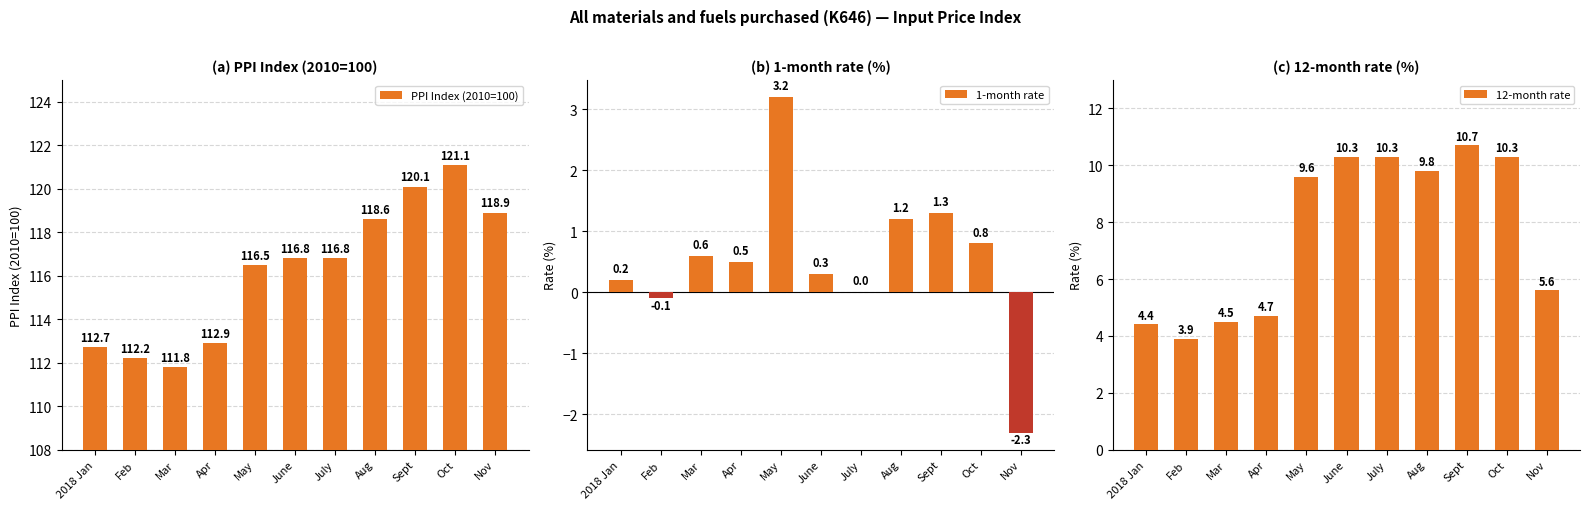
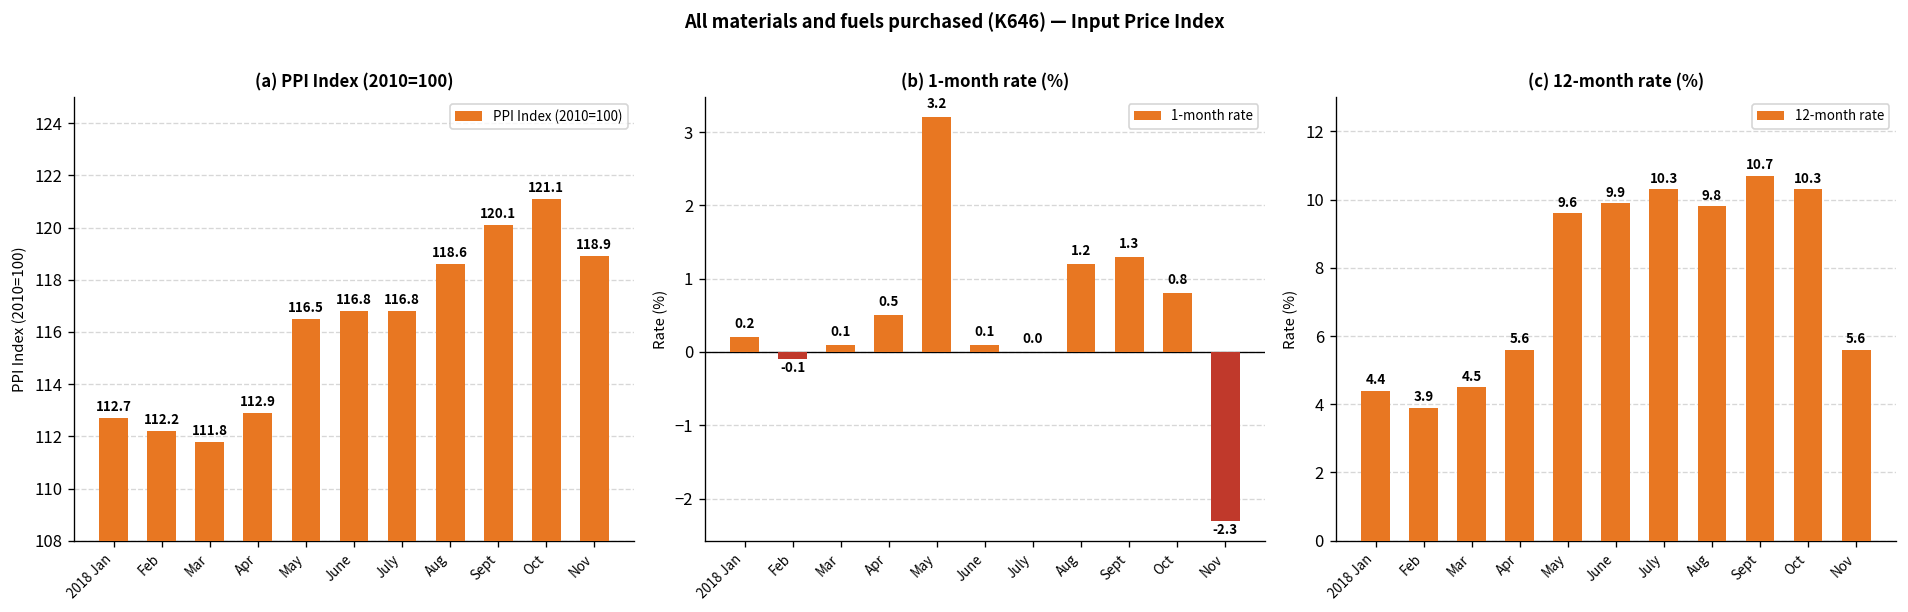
(b) 1-month rate (%), Mar: 0.6 -> 0.1
(b) 1-month rate (%), June: 0.3 -> 0.1
(c) 12-month rate (%), Apr: 4.7 -> 5.6
(c) 12-month rate (%), June: 10.3 -> 9.9
